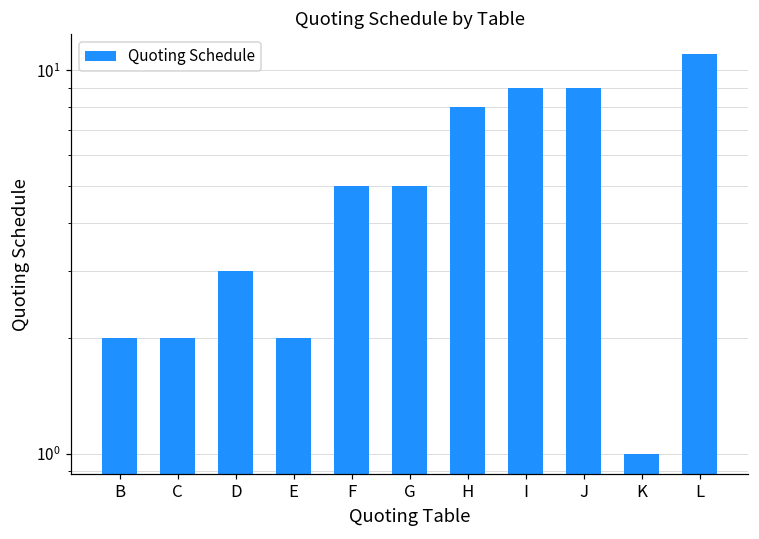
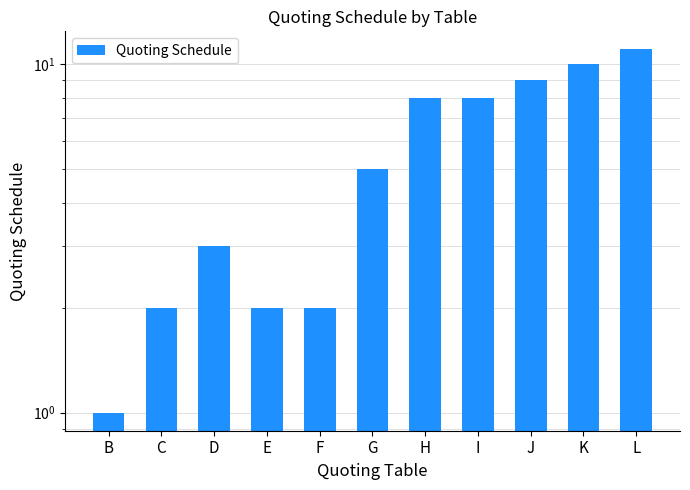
B: 2 -> 1
F: 5 -> 2
I: 9 -> 8
K: 1 -> 10
